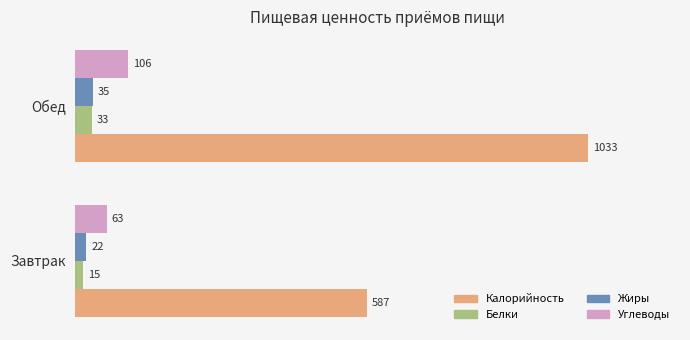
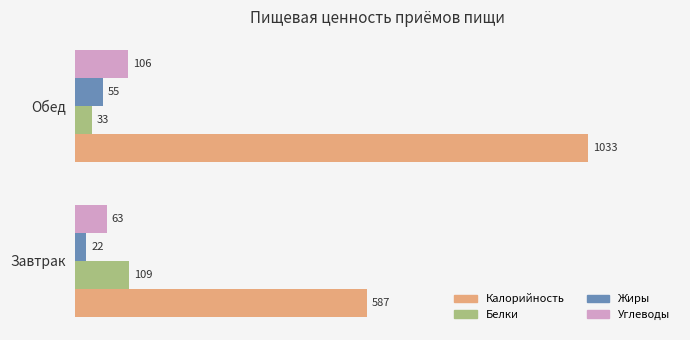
Жиры, Обед: 35 -> 55
Белки, Завтрак: 15 -> 109
